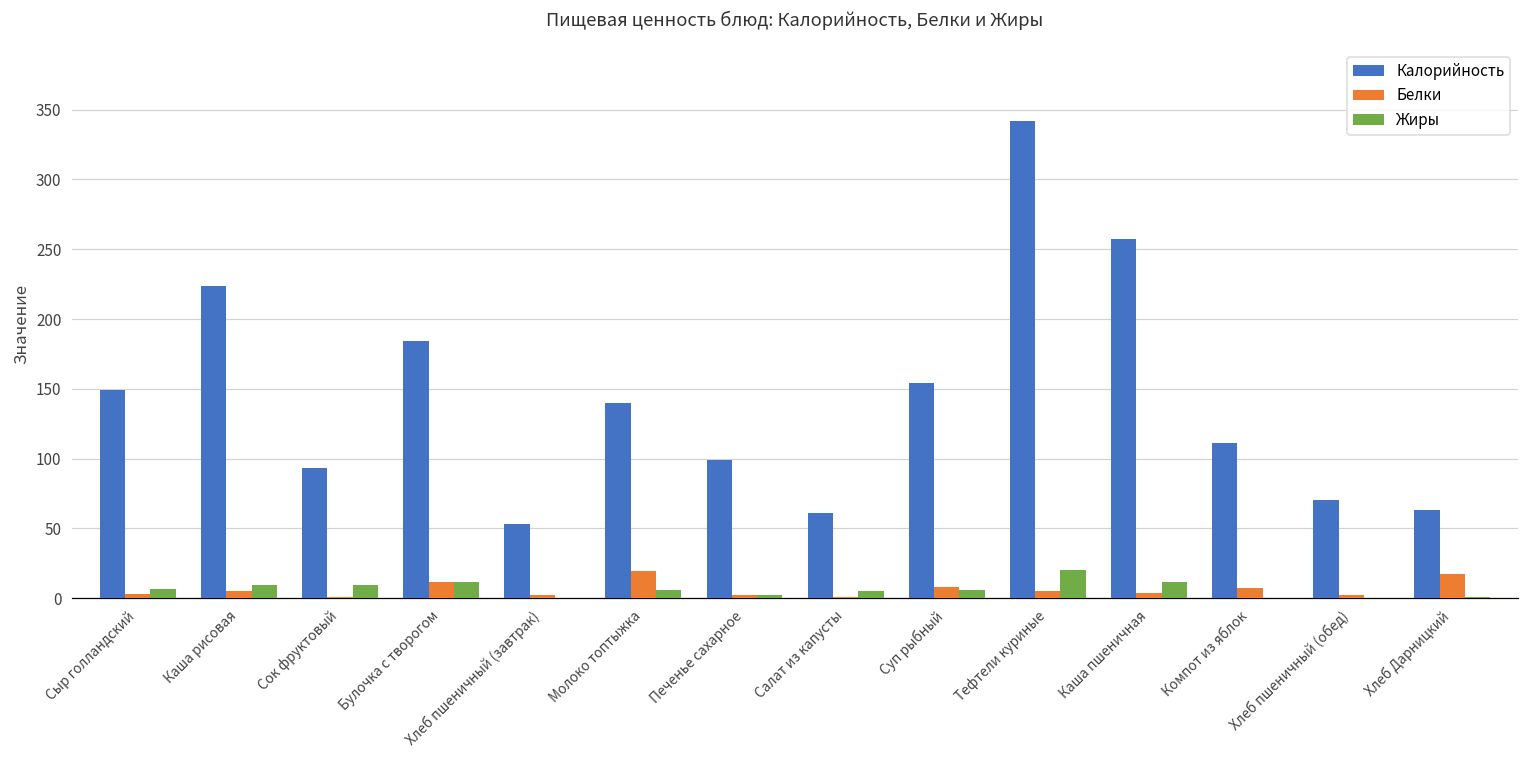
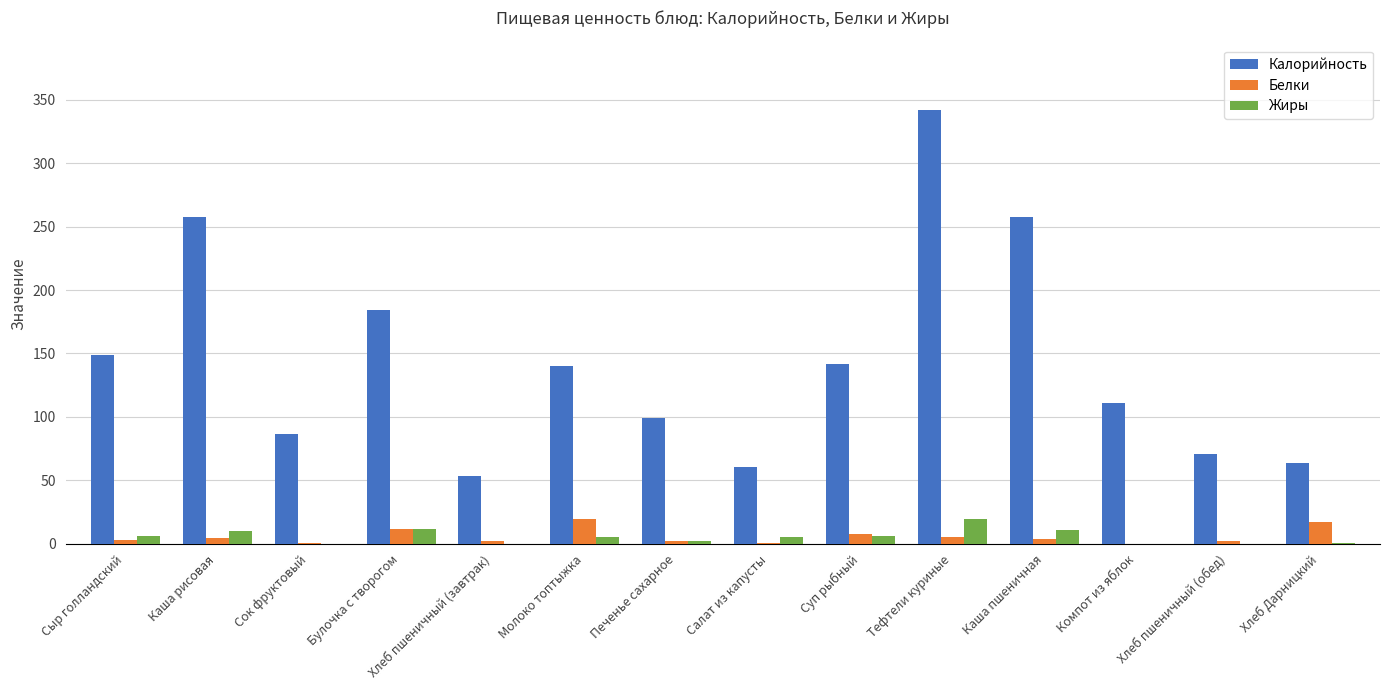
Калорийность, Каша рисовая: 223 -> 257
Калорийность, Сок фруктовый: 93 -> 87
Жиры, Сок фруктовый: 9 -> 0
Калорийность, Суп рыбный: 154 -> 141
Белки, Компот из яблок: 8 -> 0
